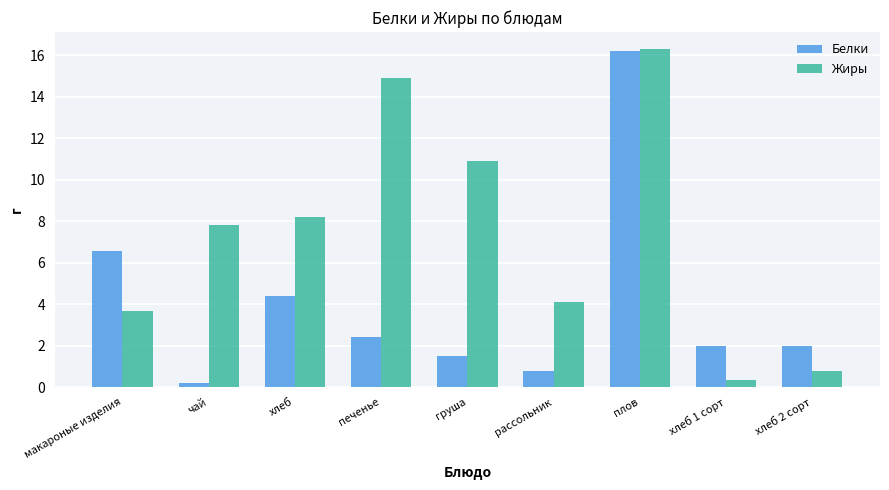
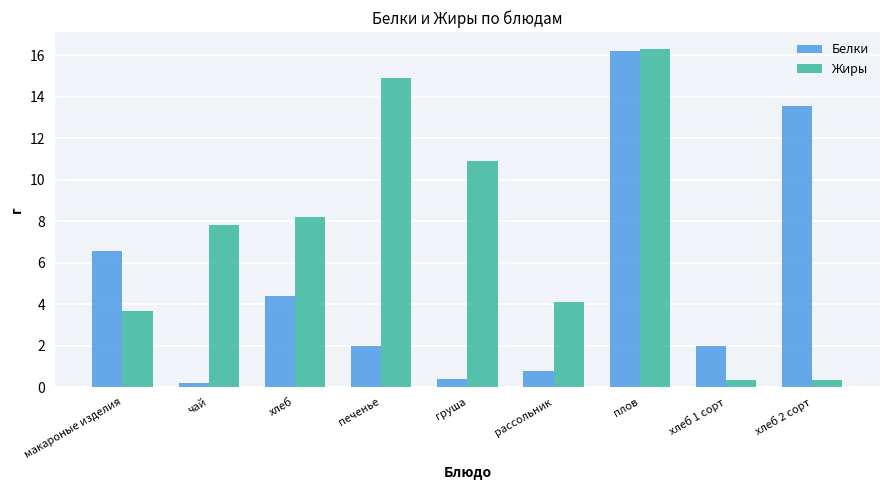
Белки, печенье: 2.4 -> 2.0
Белки, груша: 1.5 -> 0.4
Белки, хлеб 2 сорт: 2.0 -> 13.6
Жиры, хлеб 2 сорт: 0.8 -> 0.4
